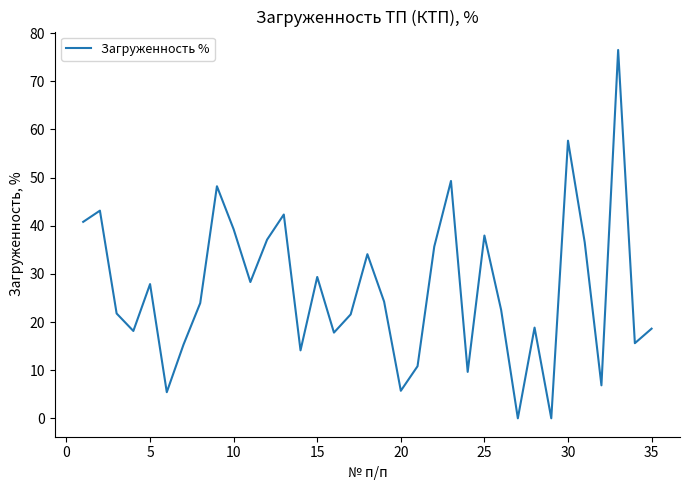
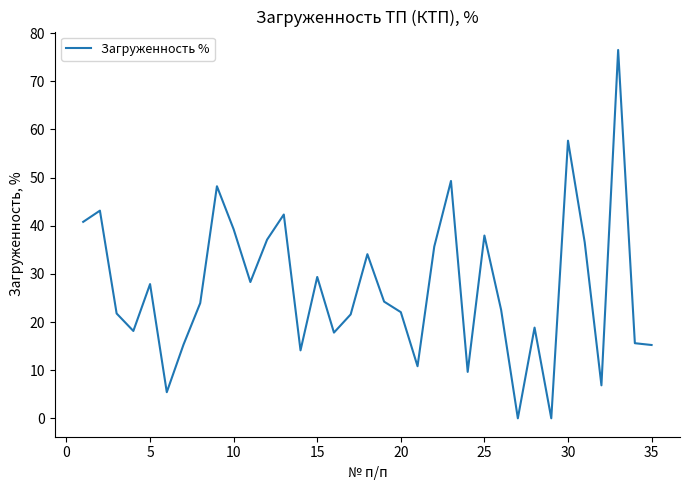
20: 6 -> 22
35: 19 -> 15
